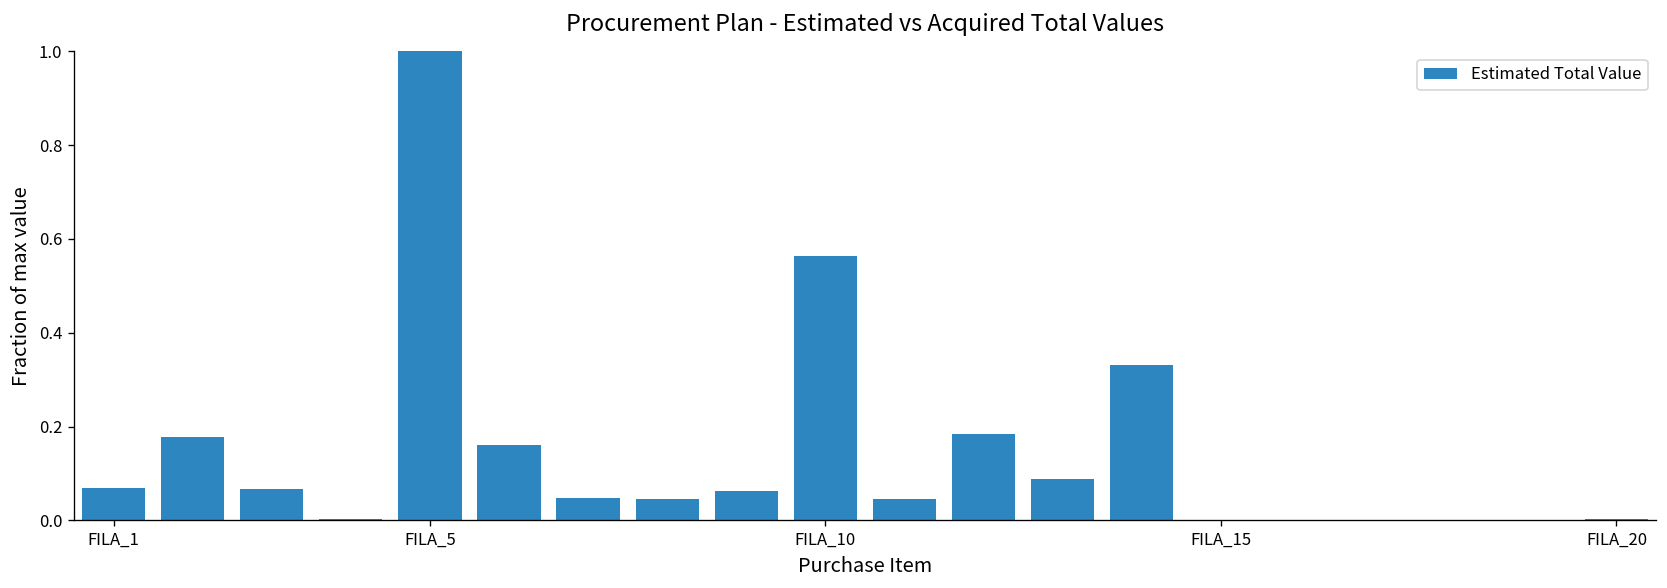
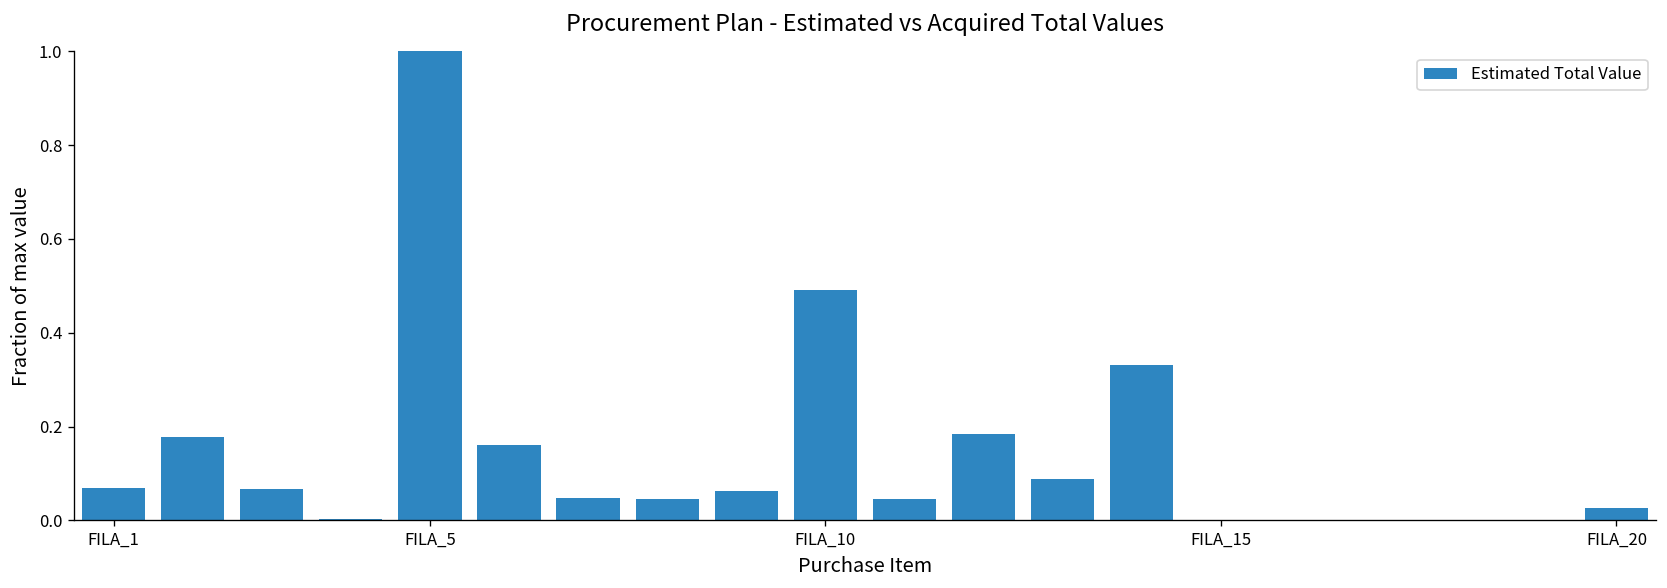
FILA_10: 0.56 -> 0.49
FILA_20: 0.00 -> 0.03
